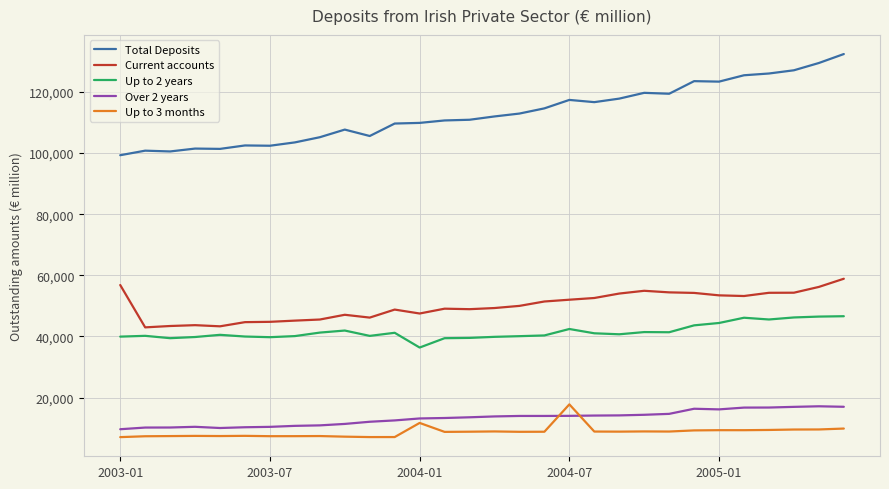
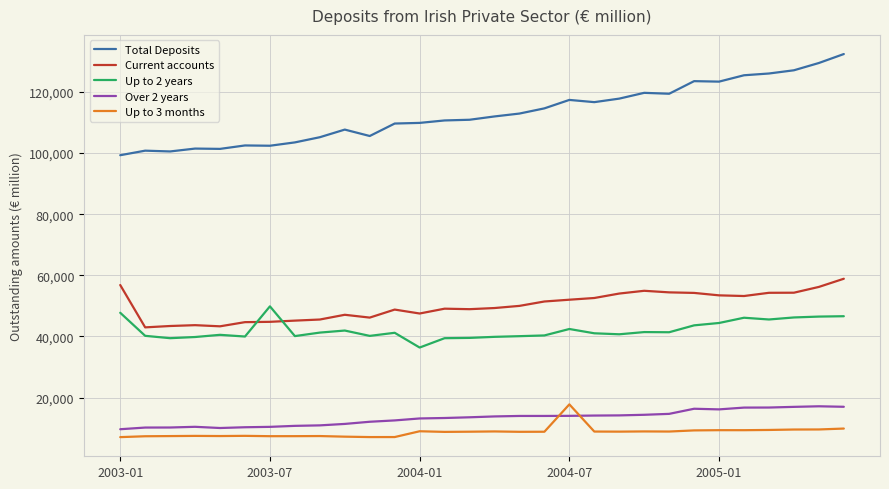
Up to 2 years, 2003-01: 40,000 -> 48,000
Up to 2 years, 2003-07: 40,000 -> 50,000
Up to 3 months, 2004-01: 12,000 -> 9,000
